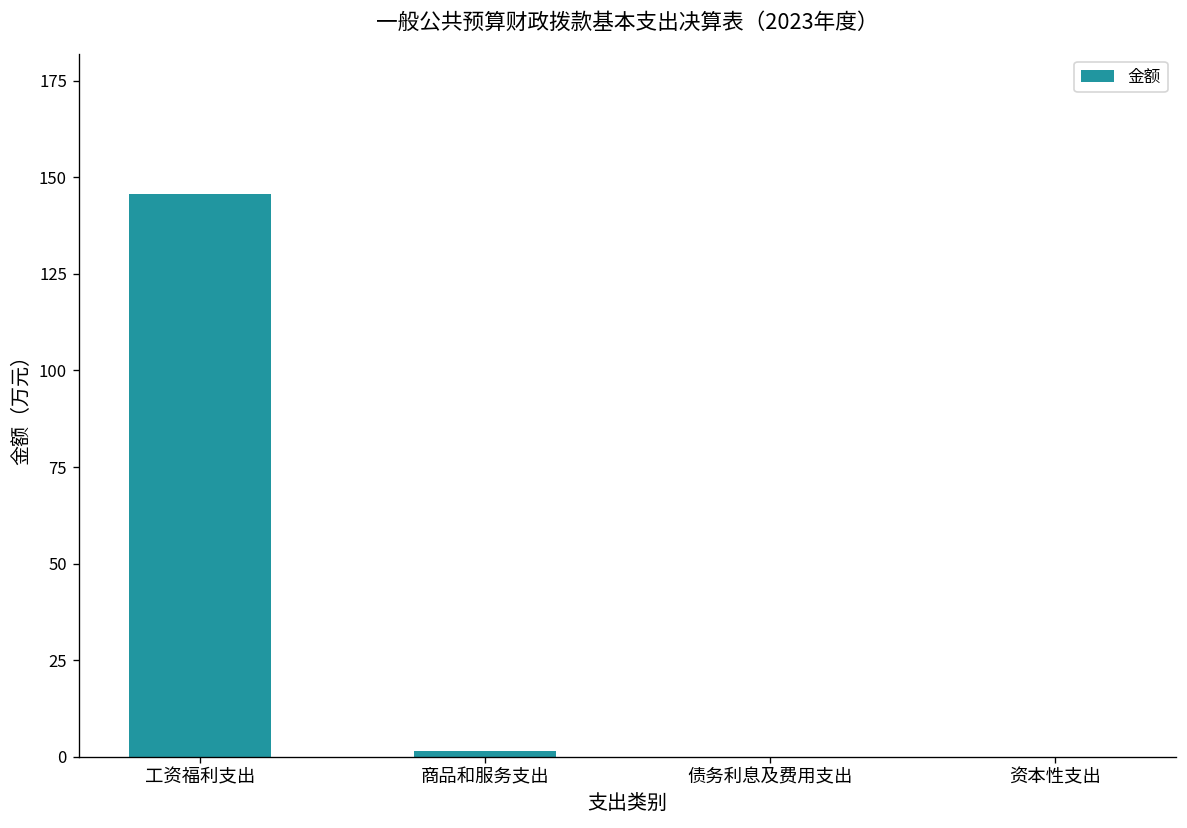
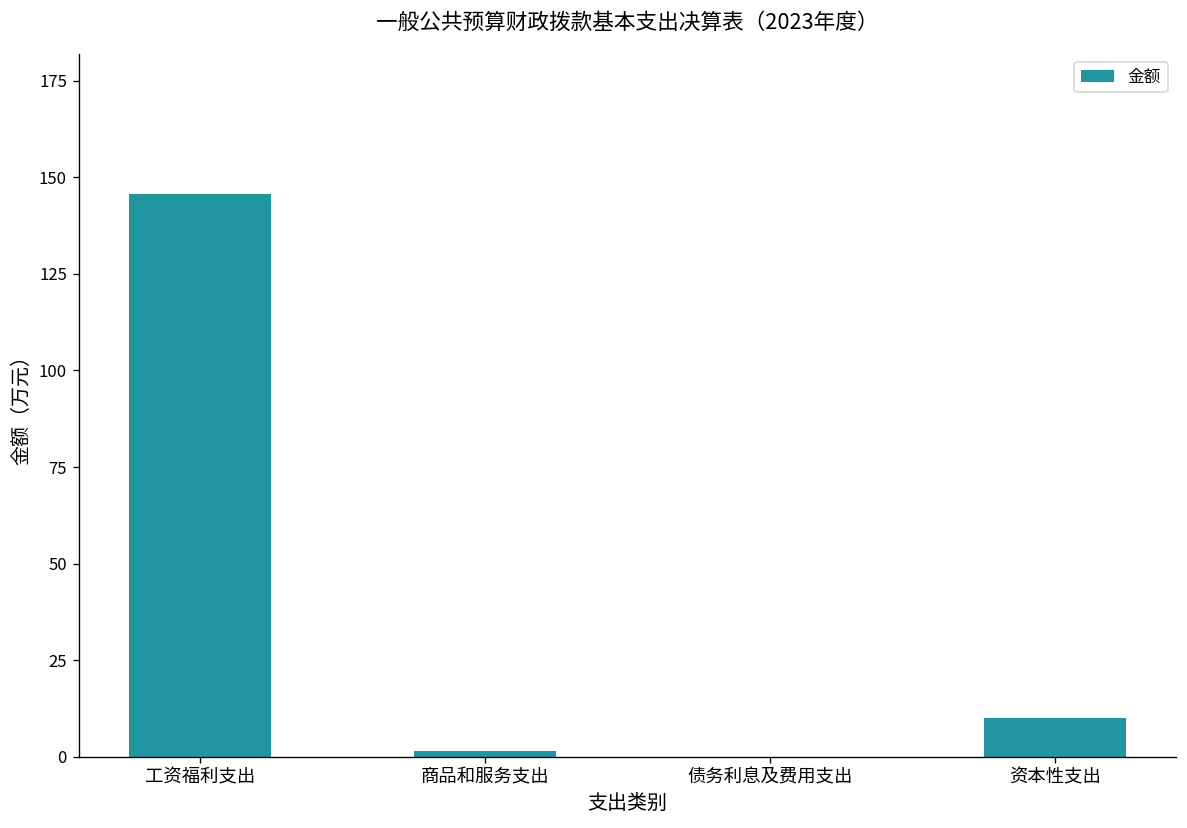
资本性支出: 0 -> 10
